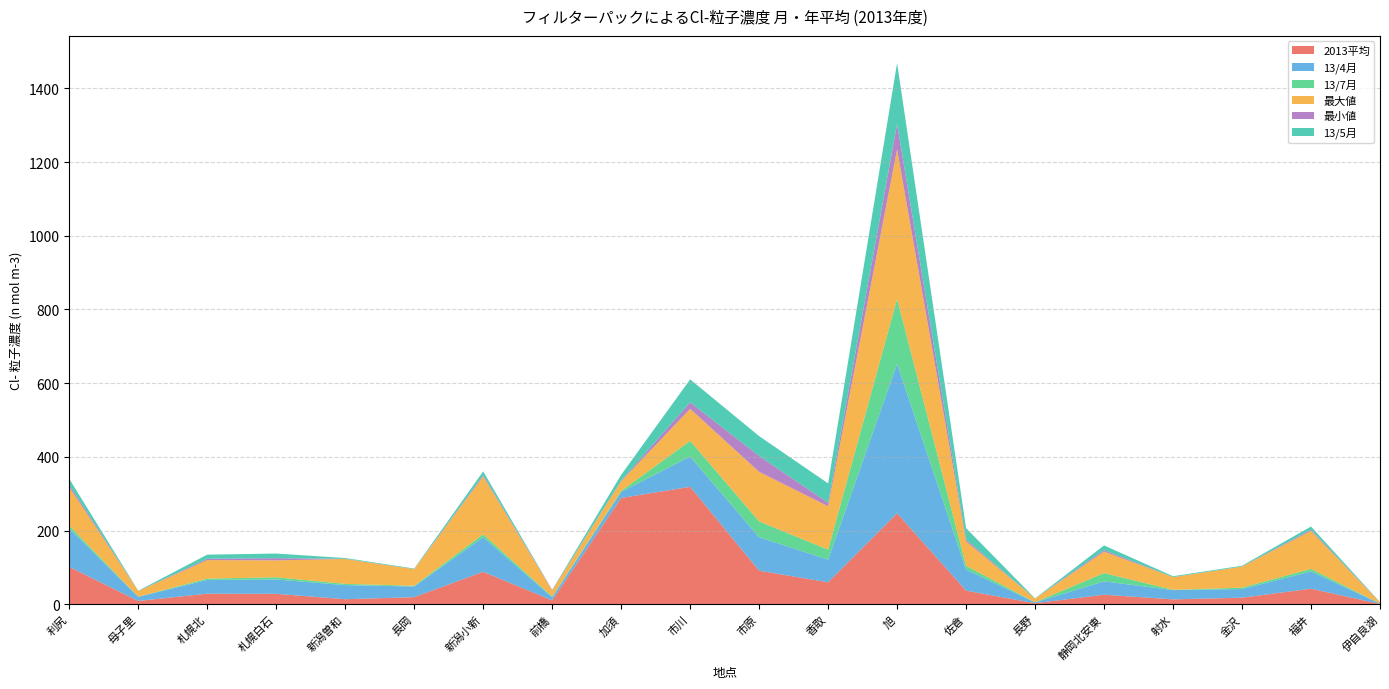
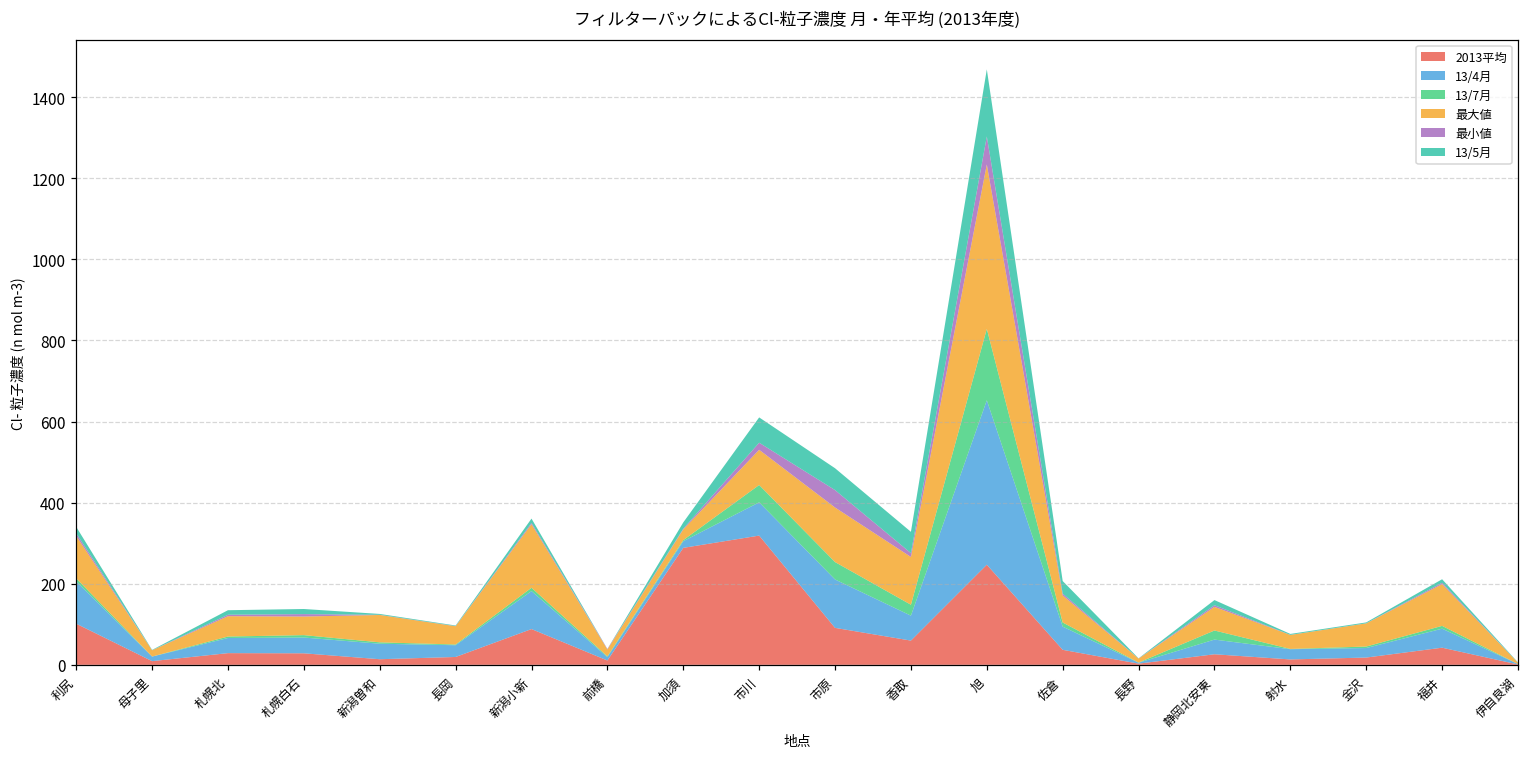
13/4月, 市原: 90 -> 120
